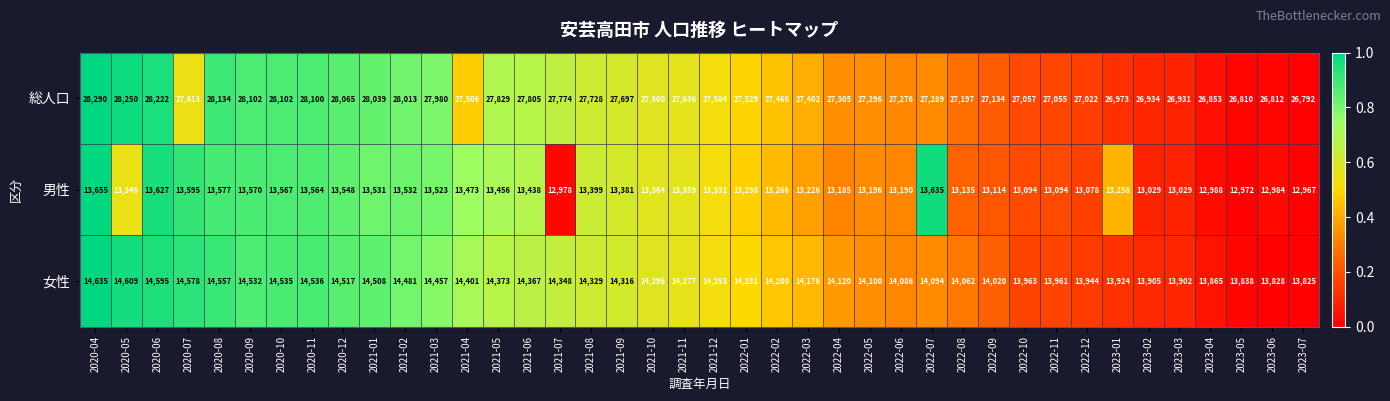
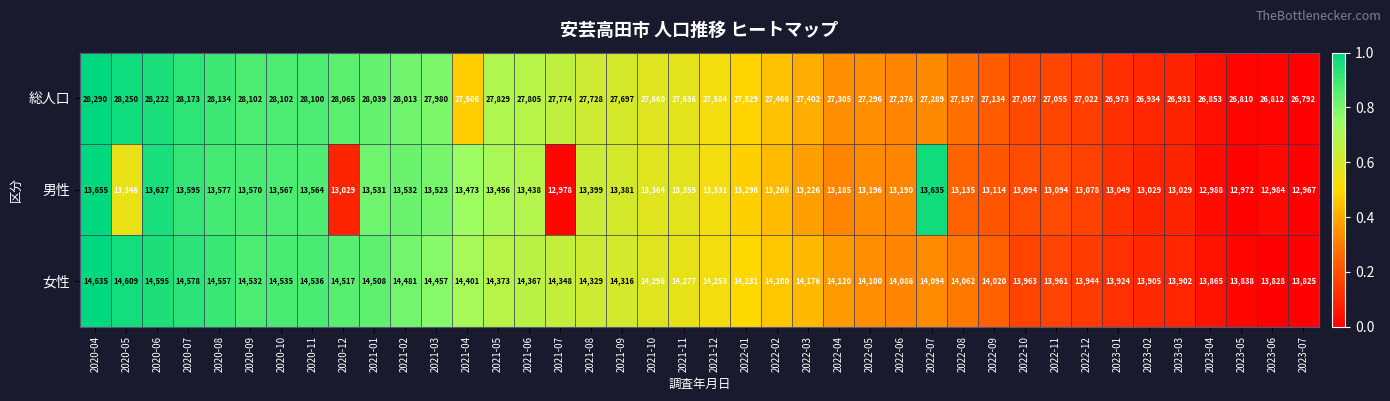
総人口, 2020-07: 27,613 -> 28,173
男性, 2020-12: 13,548 -> 13,029
男性, 2023-01: 13,258 -> 13,049
